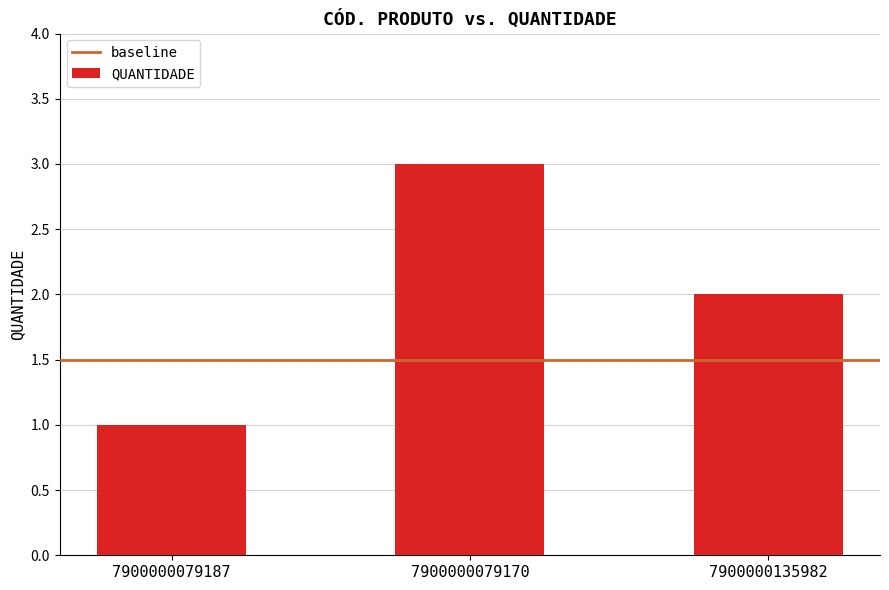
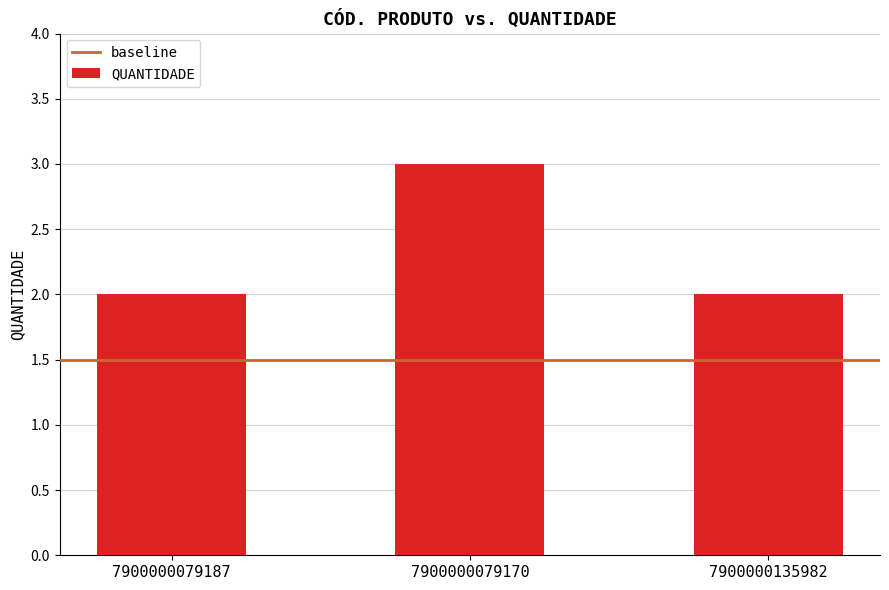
7900000079187: 1 -> 2
